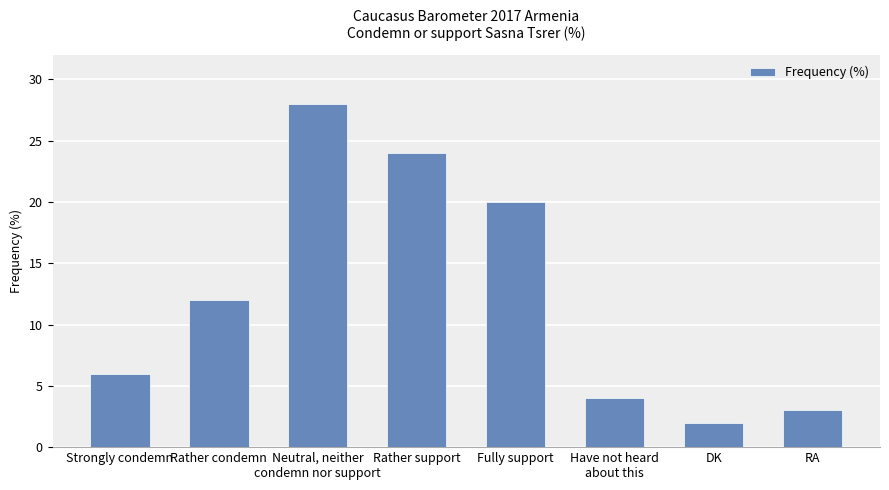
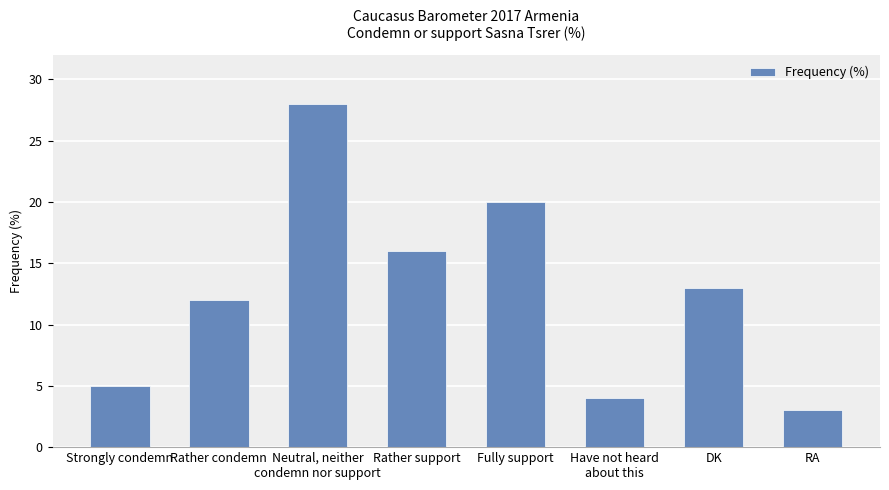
Strongly condemn: 6 -> 5
Rather support: 24 -> 16
DK: 2 -> 13
